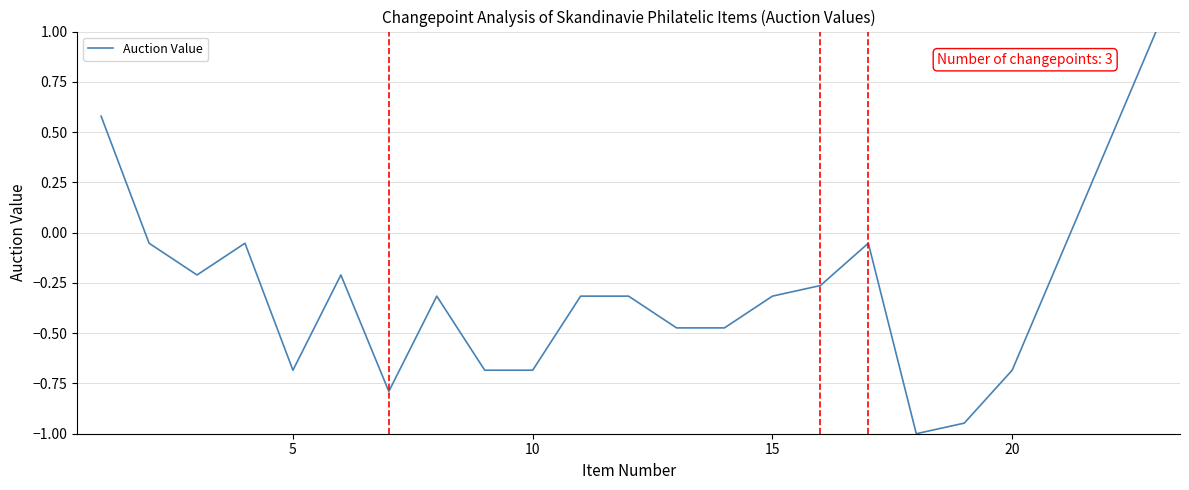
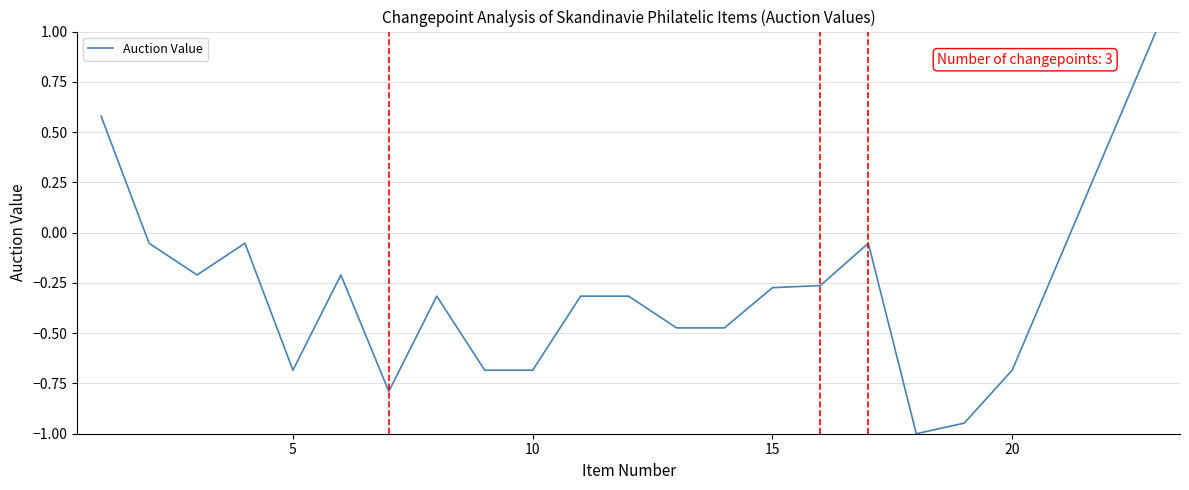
15: -0.32 -> -0.27
